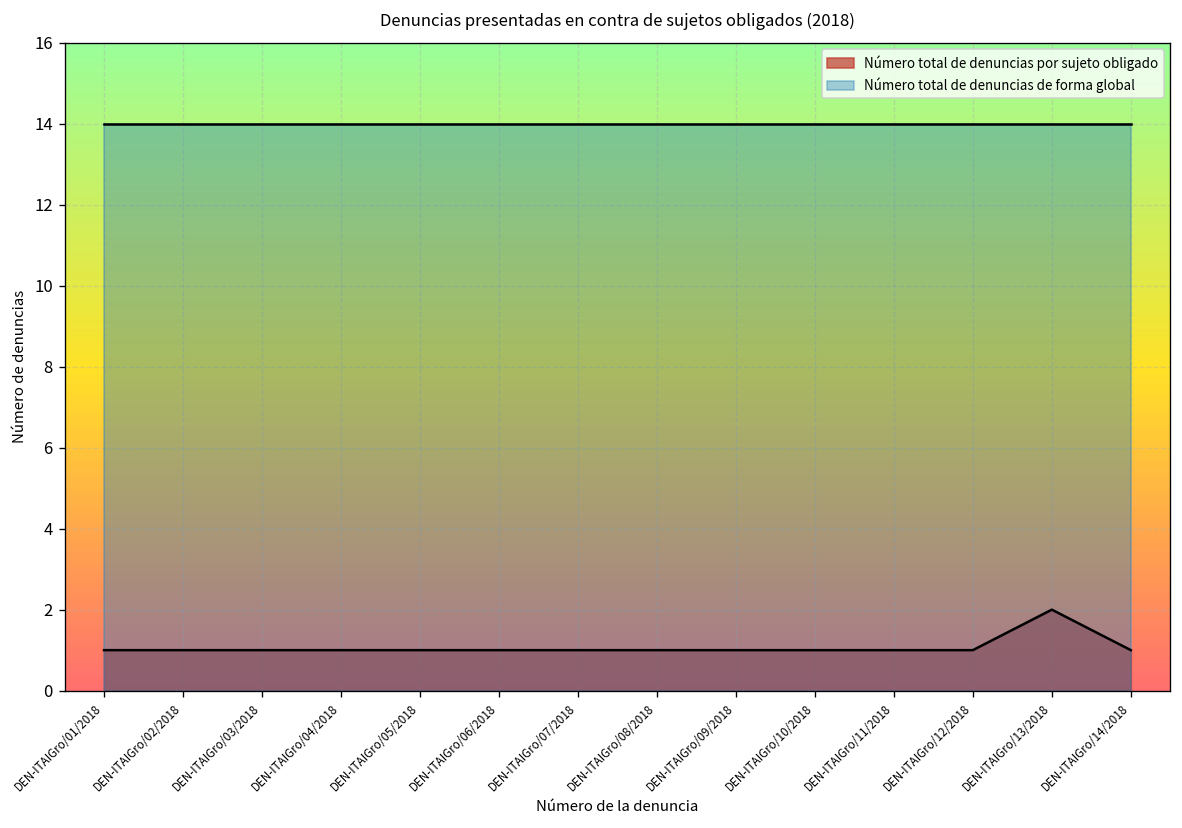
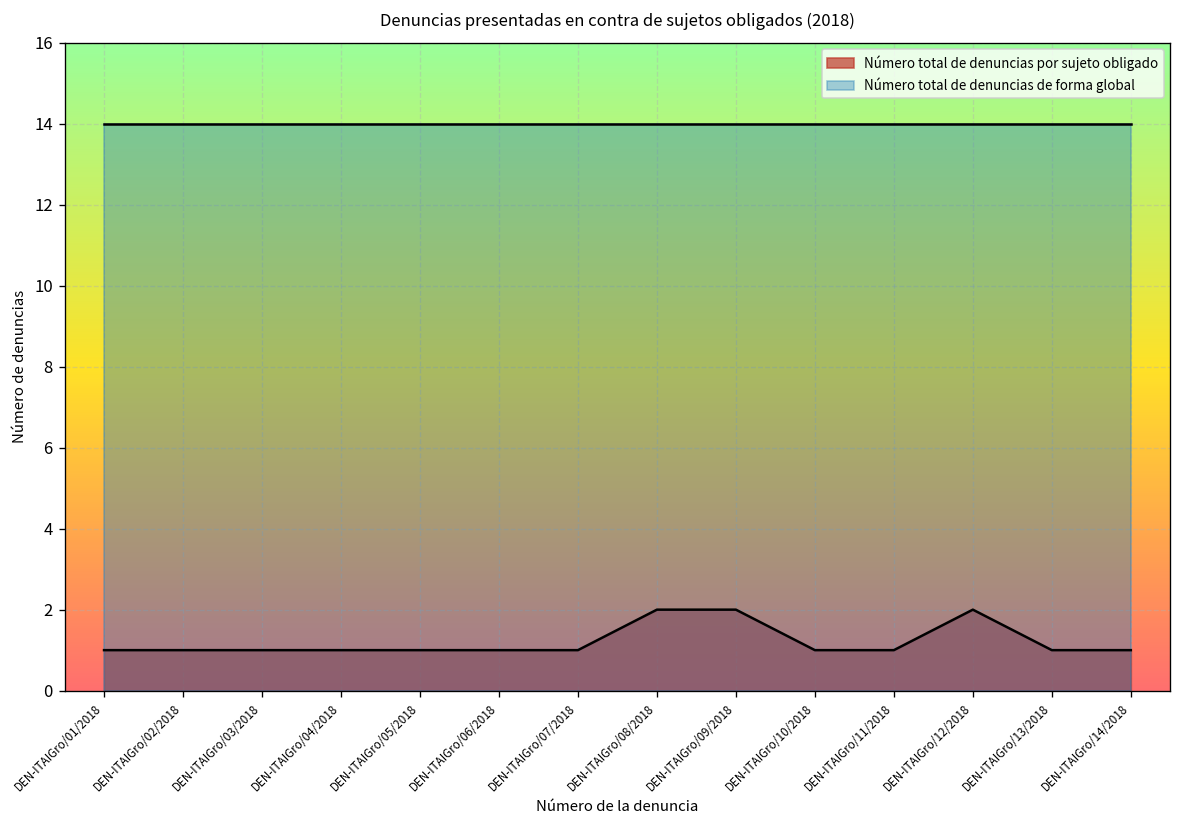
Número total de denuncias por sujeto obligado, DEN-ITAIGro/08/2018: 1 -> 2
Número total de denuncias por sujeto obligado, DEN-ITAIGro/09/2018: 1 -> 2
Número total de denuncias por sujeto obligado, DEN-ITAIGro/12/2018: 1 -> 2
Número total de denuncias por sujeto obligado, DEN-ITAIGro/13/2018: 2 -> 1
